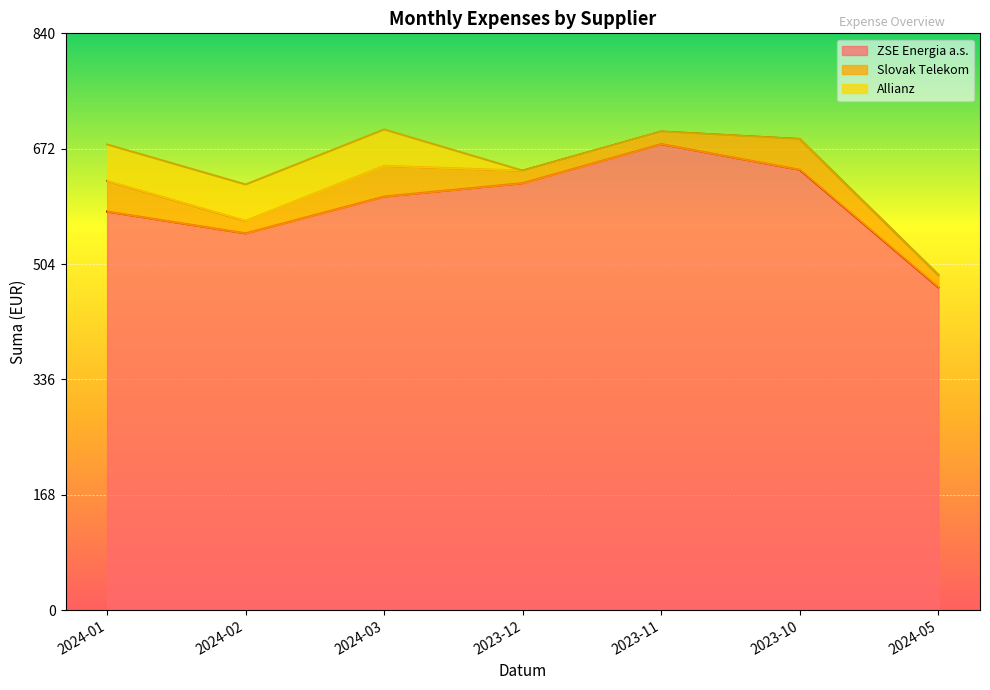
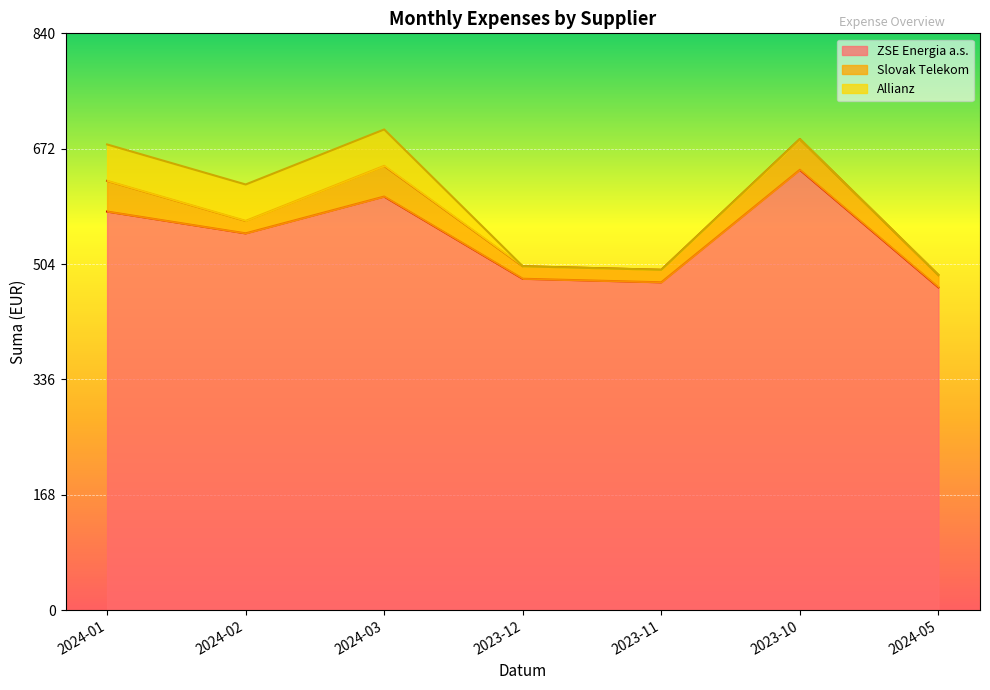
ZSE Energia a.s., 2023-12: 620 -> 480
ZSE Energia a.s., 2023-11: 680 -> 480
